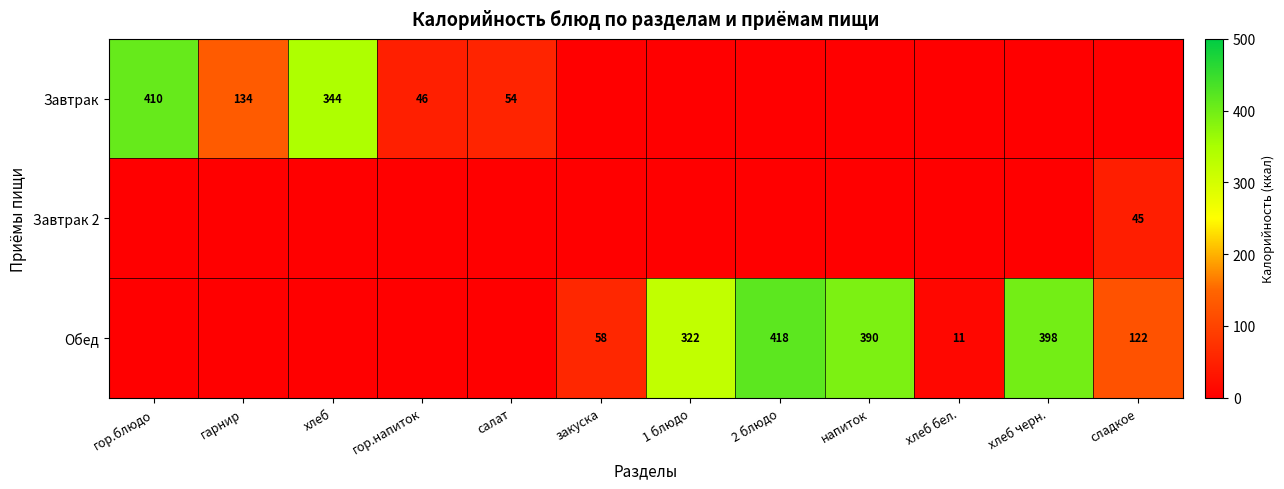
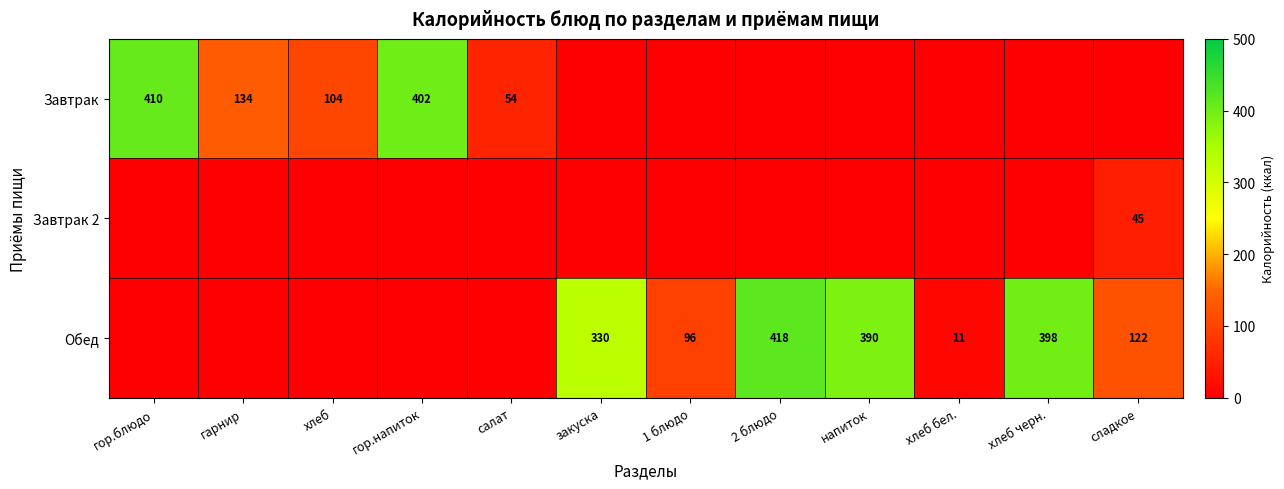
Завтрак, хлеб: 344 -> 104
Завтрак, гор.напиток: 46 -> 402
Обед, закуска: 58 -> 330
Обед, 1 блюдо: 322 -> 96
